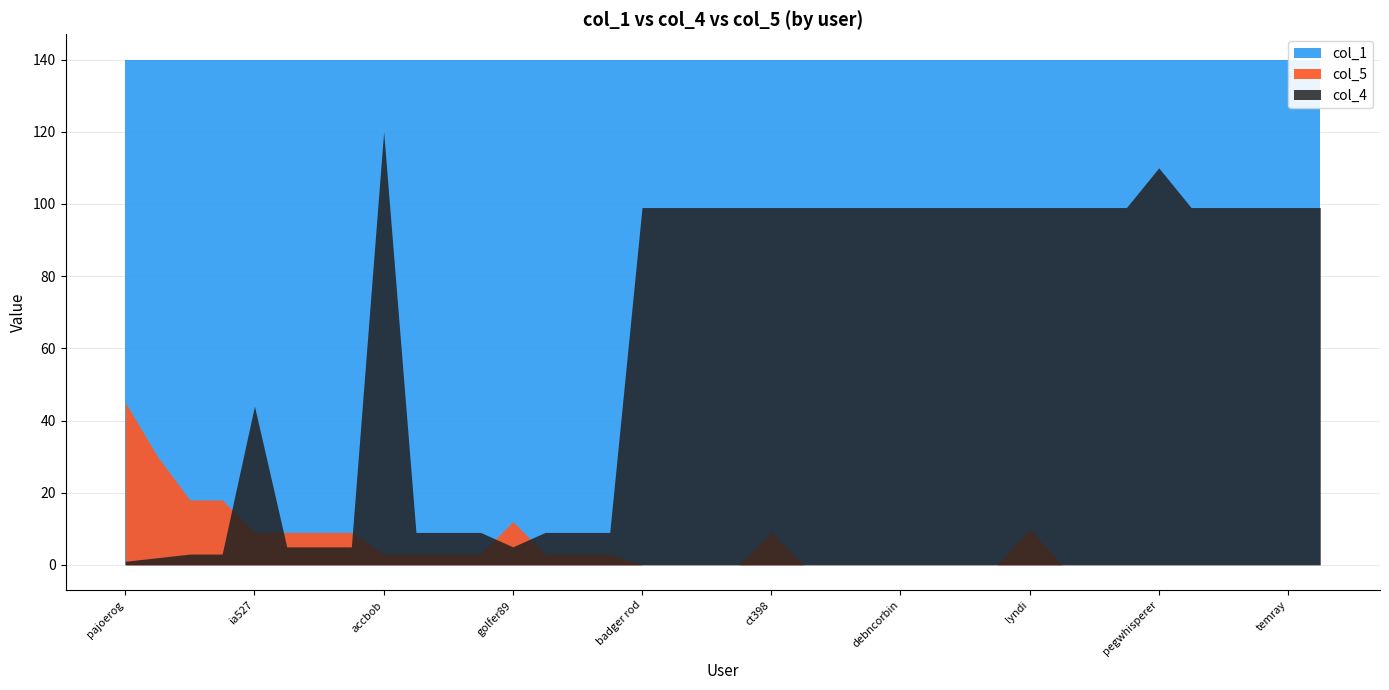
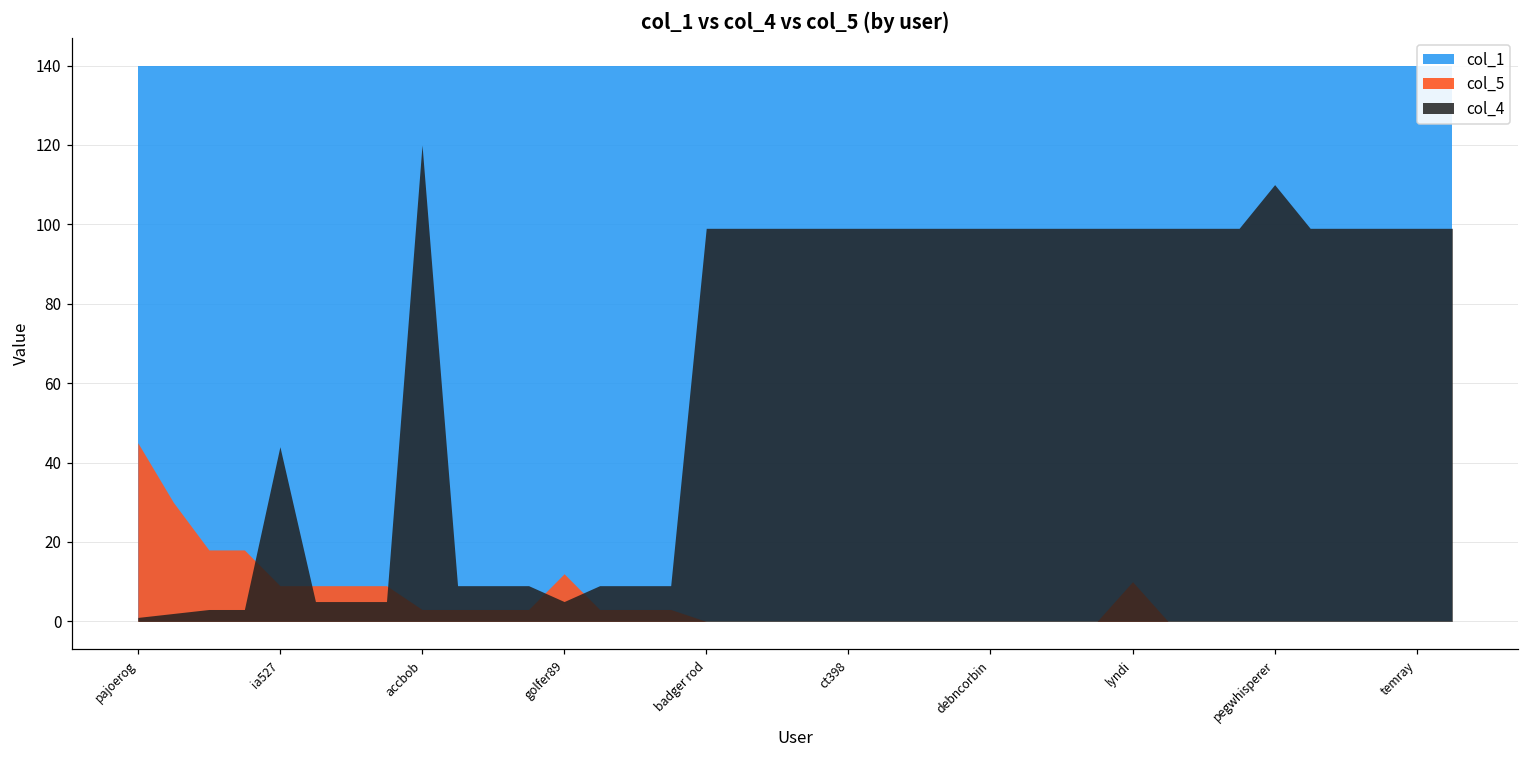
col_5, ct398: 9 -> 0
